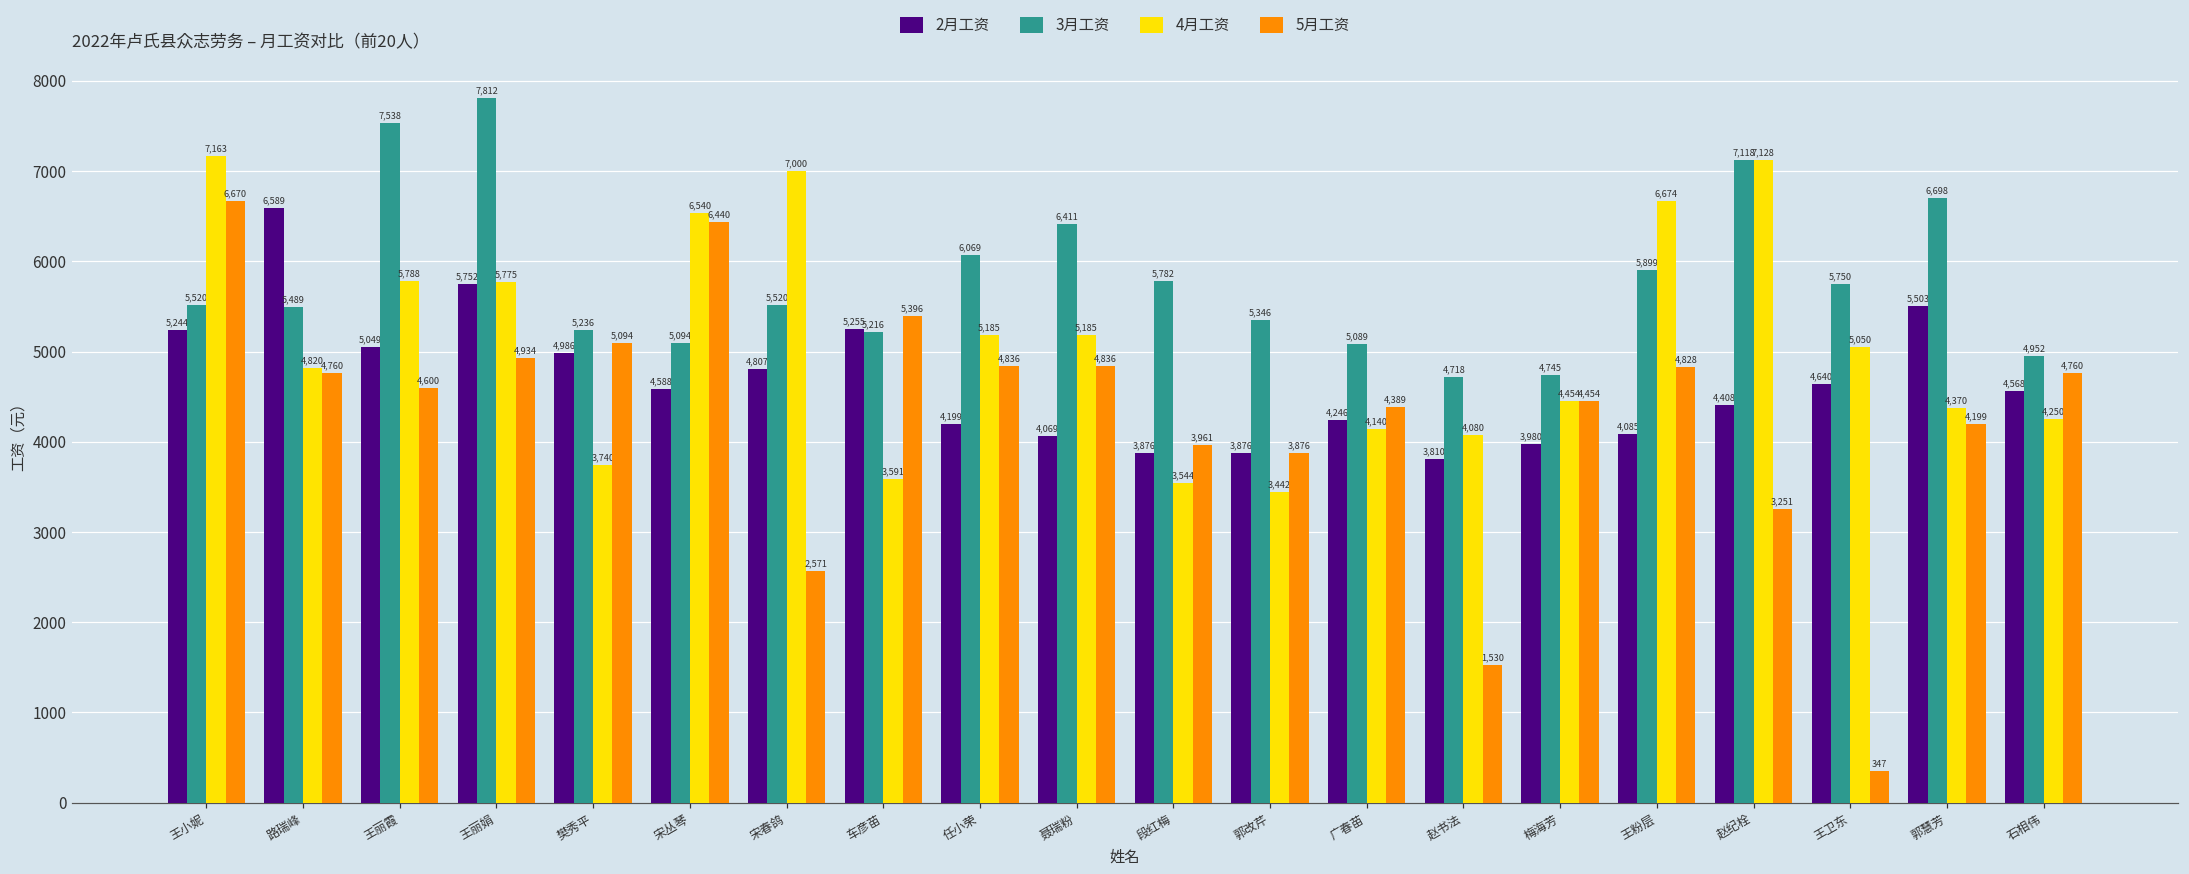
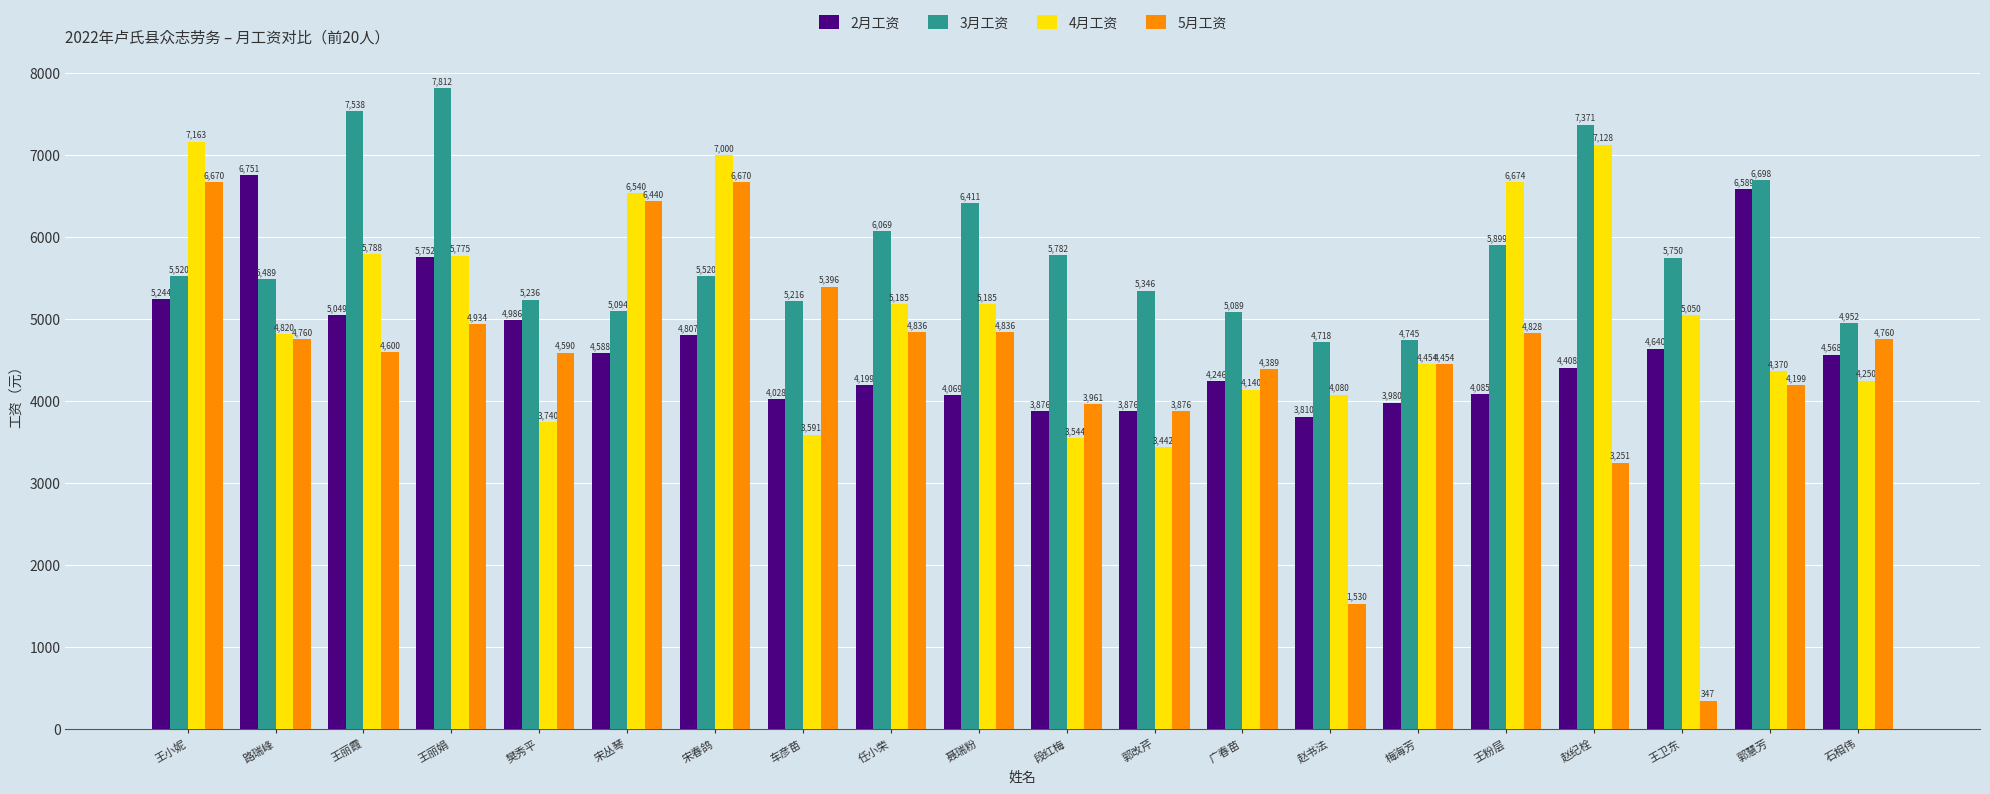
2月工资, 路瑞峰: 6,589 -> 6,751
5月工资, 樊秀平: 5,094 -> 4,590
5月工资, 宋春鸽: 2,571 -> 6,670
2月工资, 车彦苗: 5,255 -> 4,028
3月工资, 赵纪栓: 7,118 -> 7,371
2月工资, 郭慧芳: 5,503 -> 6,589
